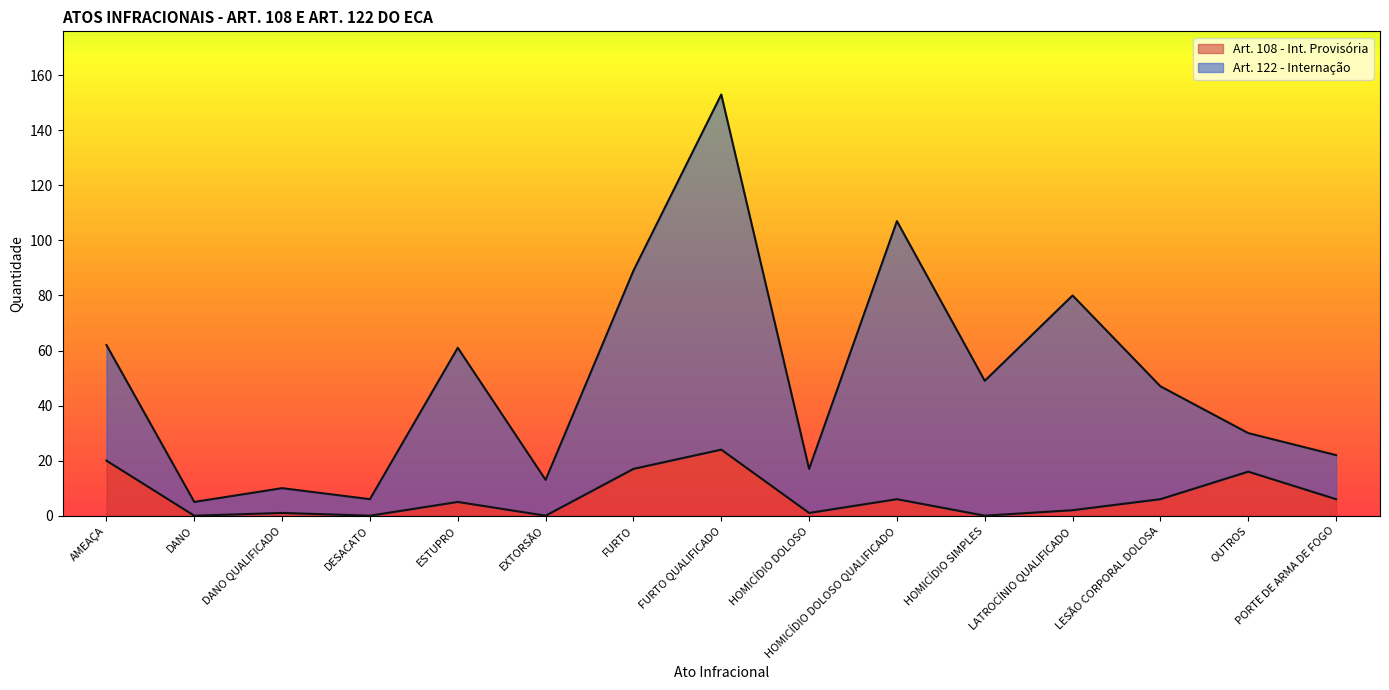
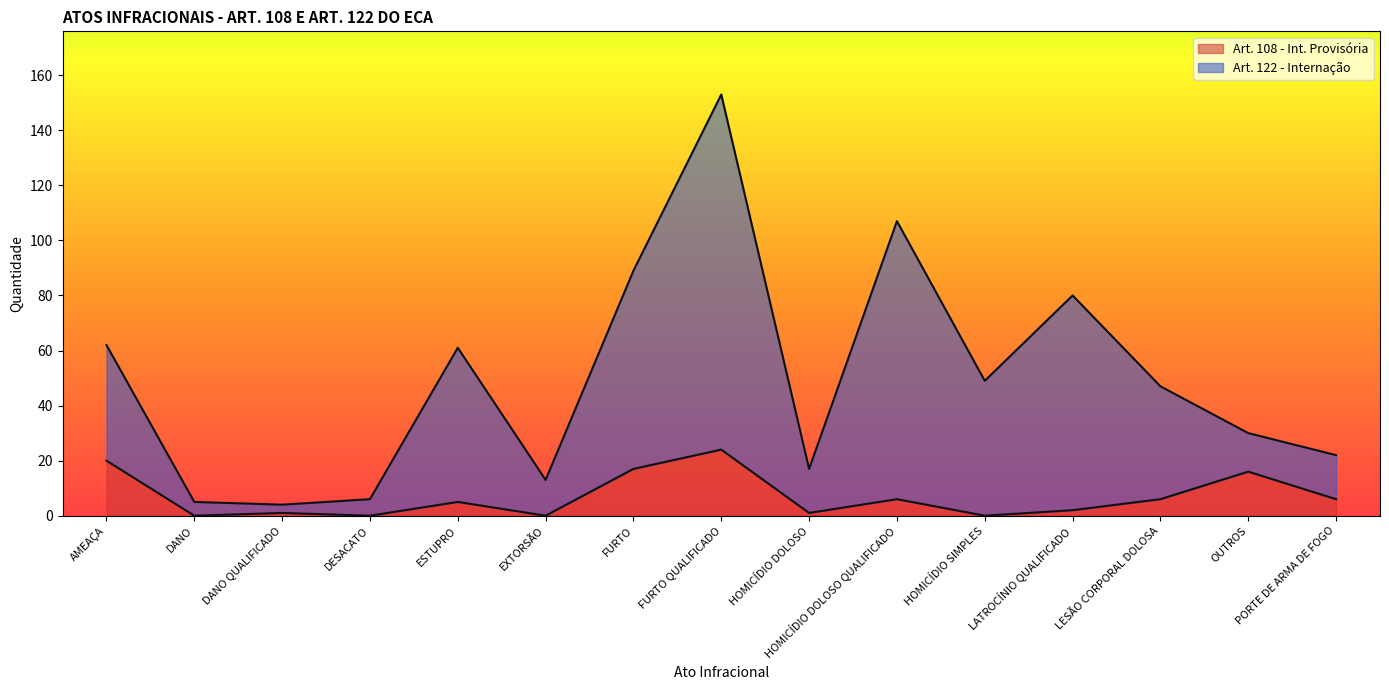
Art. 122 - Internação, DANO QUALIFICADO: 9 -> 3
